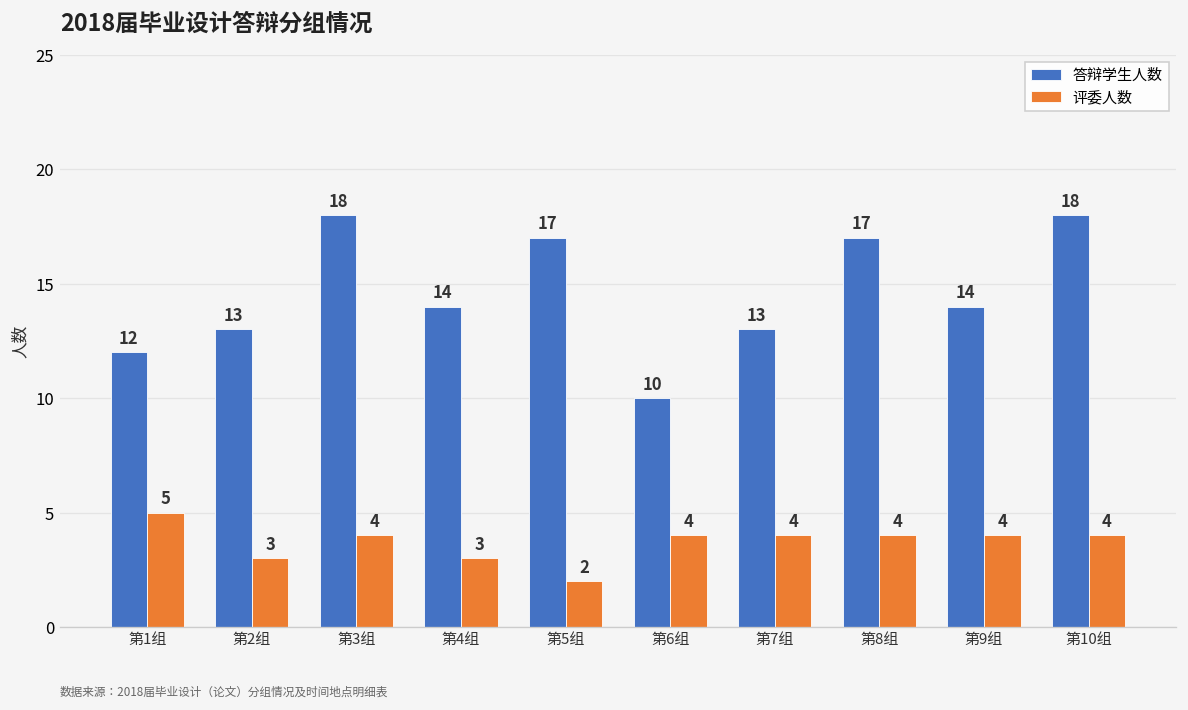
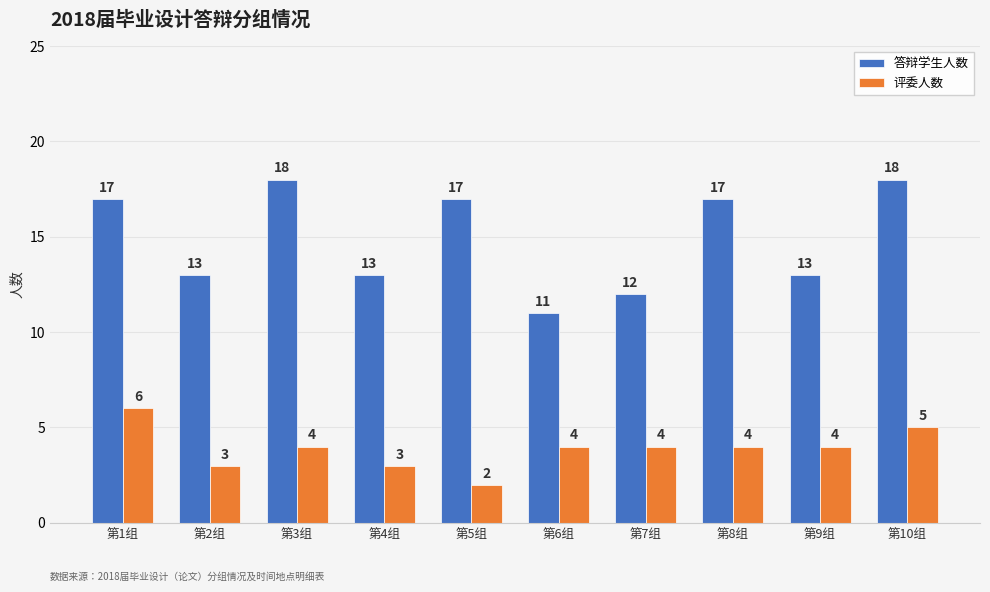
答辩学生人数, 第1组: 12 -> 17
评委人数, 第1组: 5 -> 6
答辩学生人数, 第4组: 14 -> 13
答辩学生人数, 第6组: 10 -> 11
答辩学生人数, 第7组: 13 -> 12
答辩学生人数, 第9组: 14 -> 13
评委人数, 第10组: 4 -> 5
